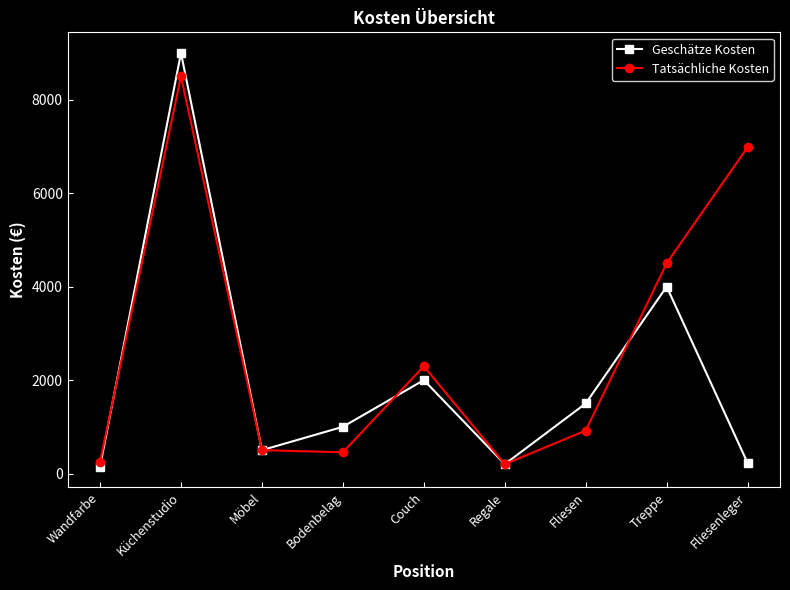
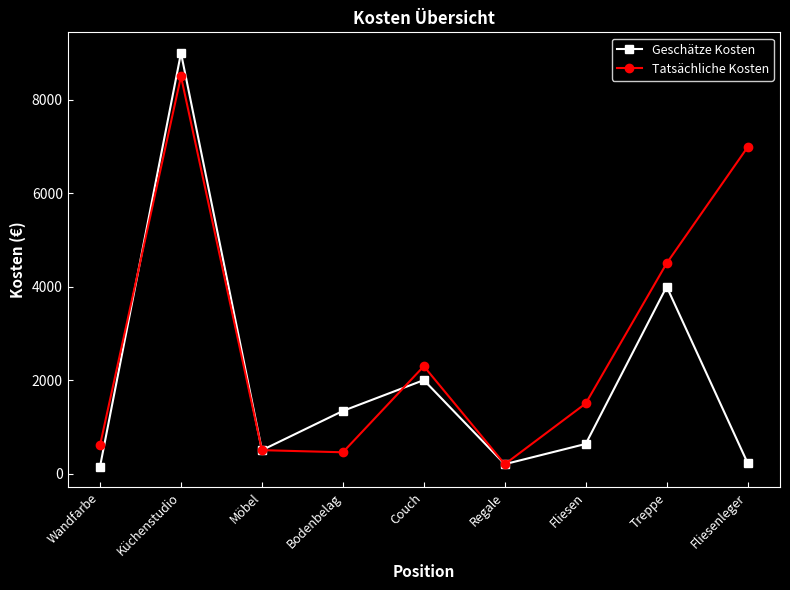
Tatsächliche Kosten, Wandfarbe: 300 -> 600
Geschätze Kosten, Bodenbelag: 1000 -> 1300
Geschätze Kosten, Fliesen: 1500 -> 600
Tatsächliche Kosten, Fliesen: 900 -> 1500
